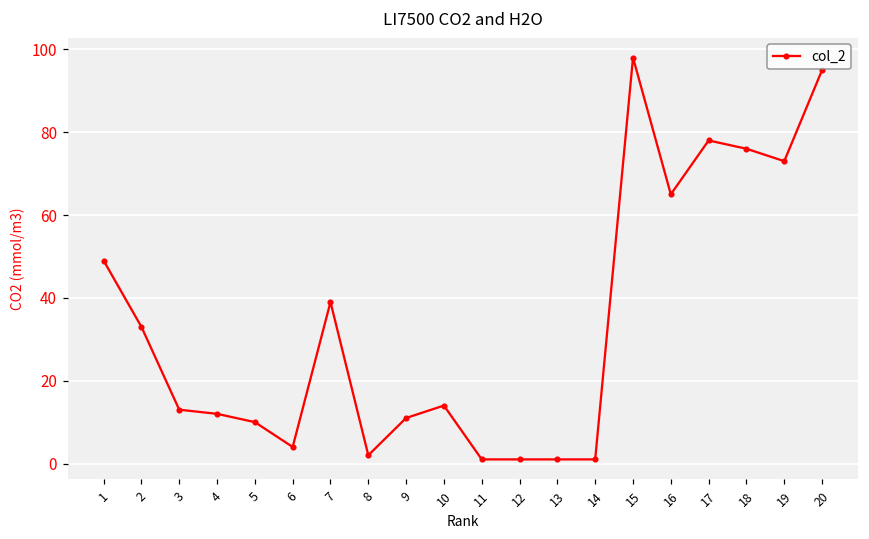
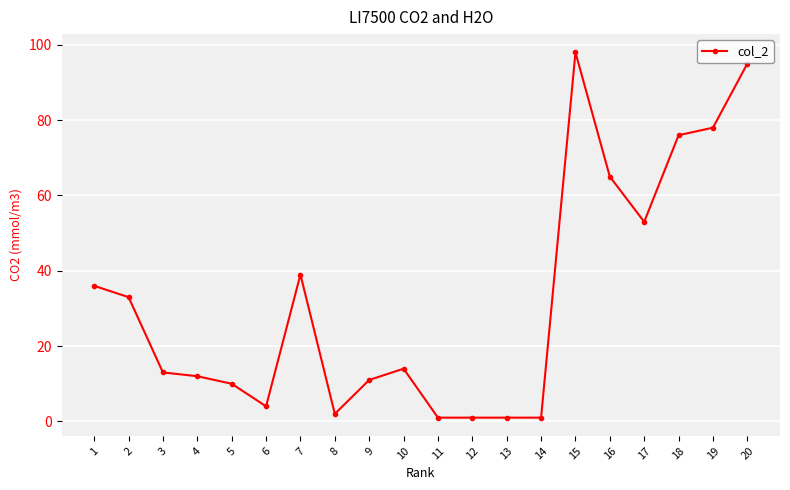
1: 49 -> 36
17: 78 -> 53
19: 73 -> 78
